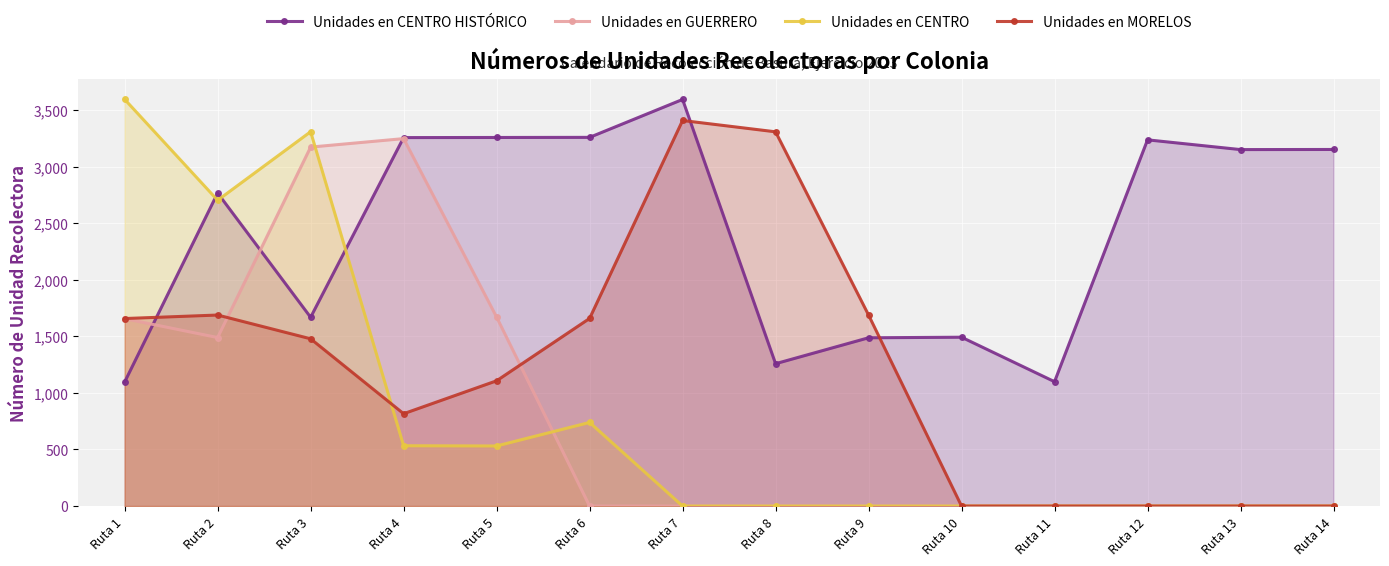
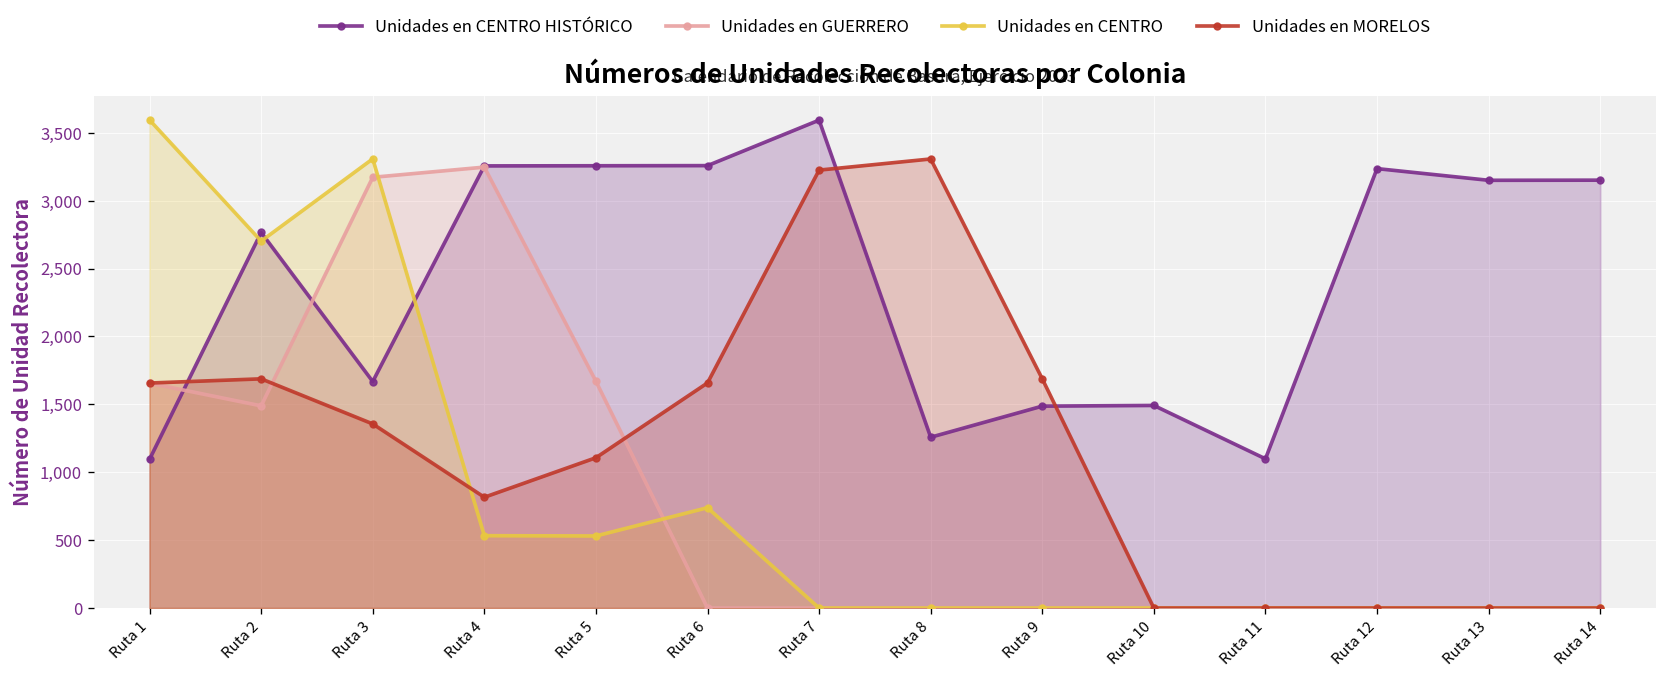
Unidades en MORELOS, Ruta 3: 1,480 -> 1,360
Unidades en MORELOS, Ruta 7: 3,410 -> 3,230
